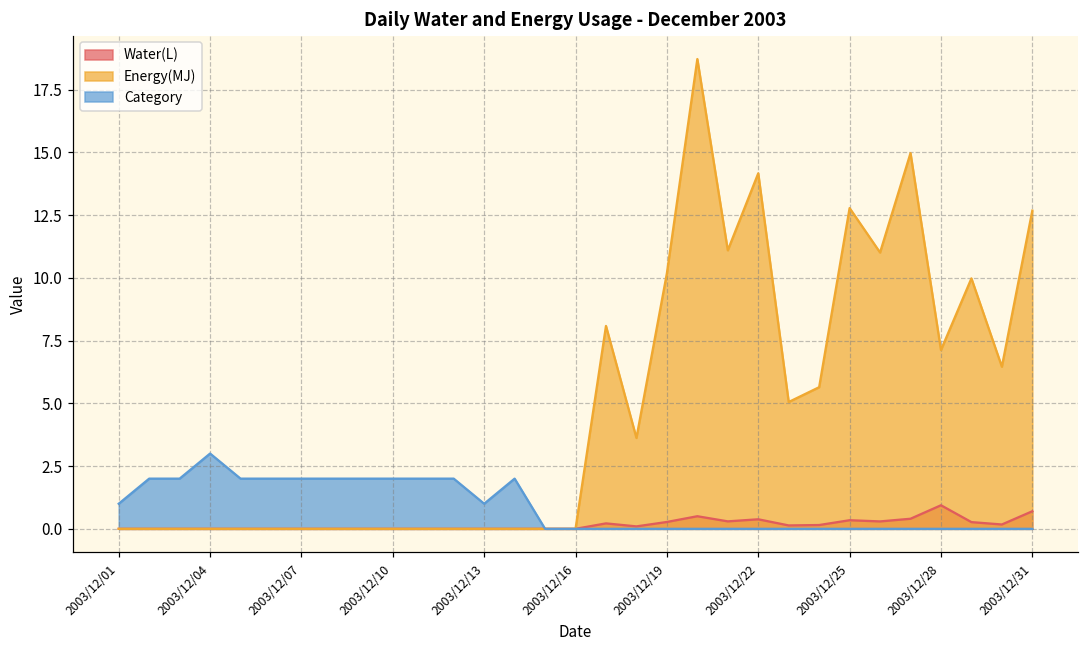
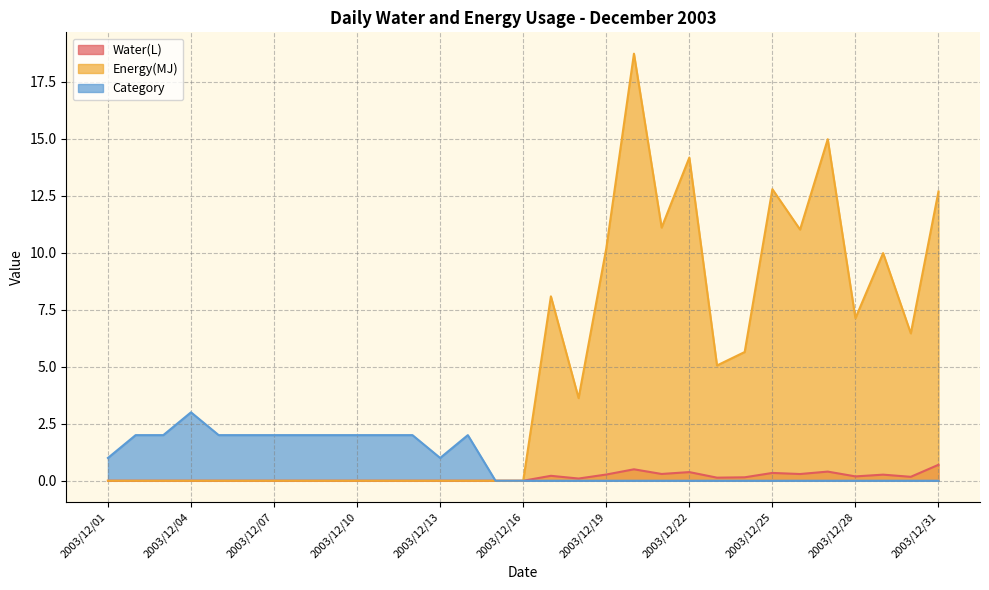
Water(L), 2003/12/28: 0.9 -> 0.2
